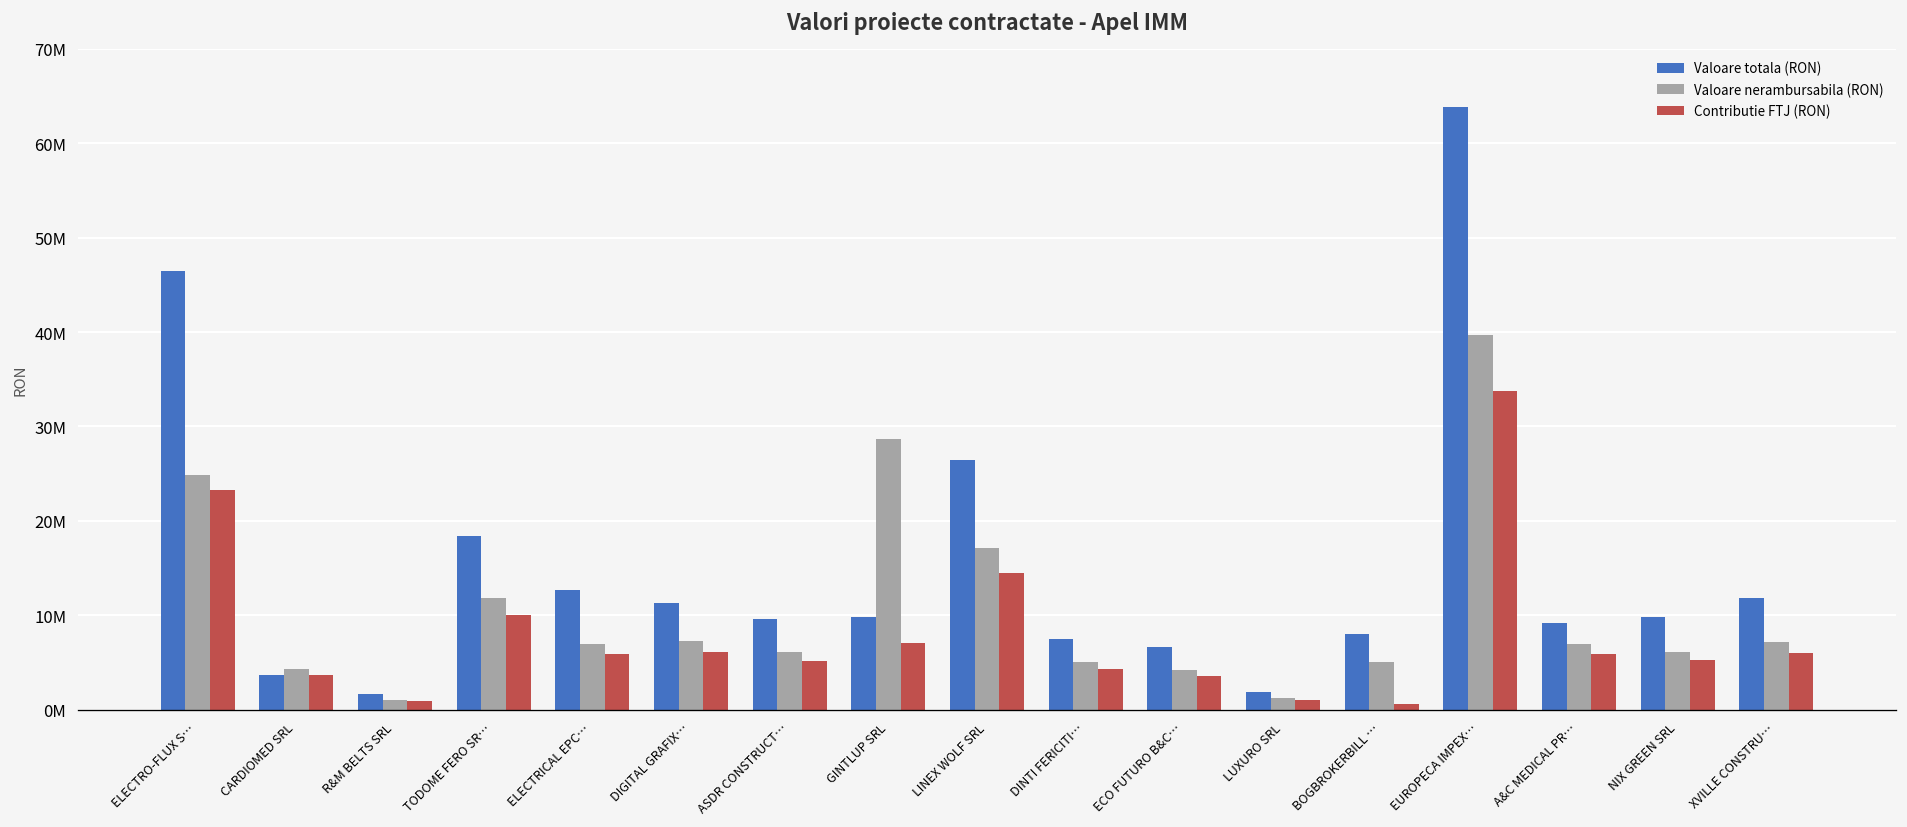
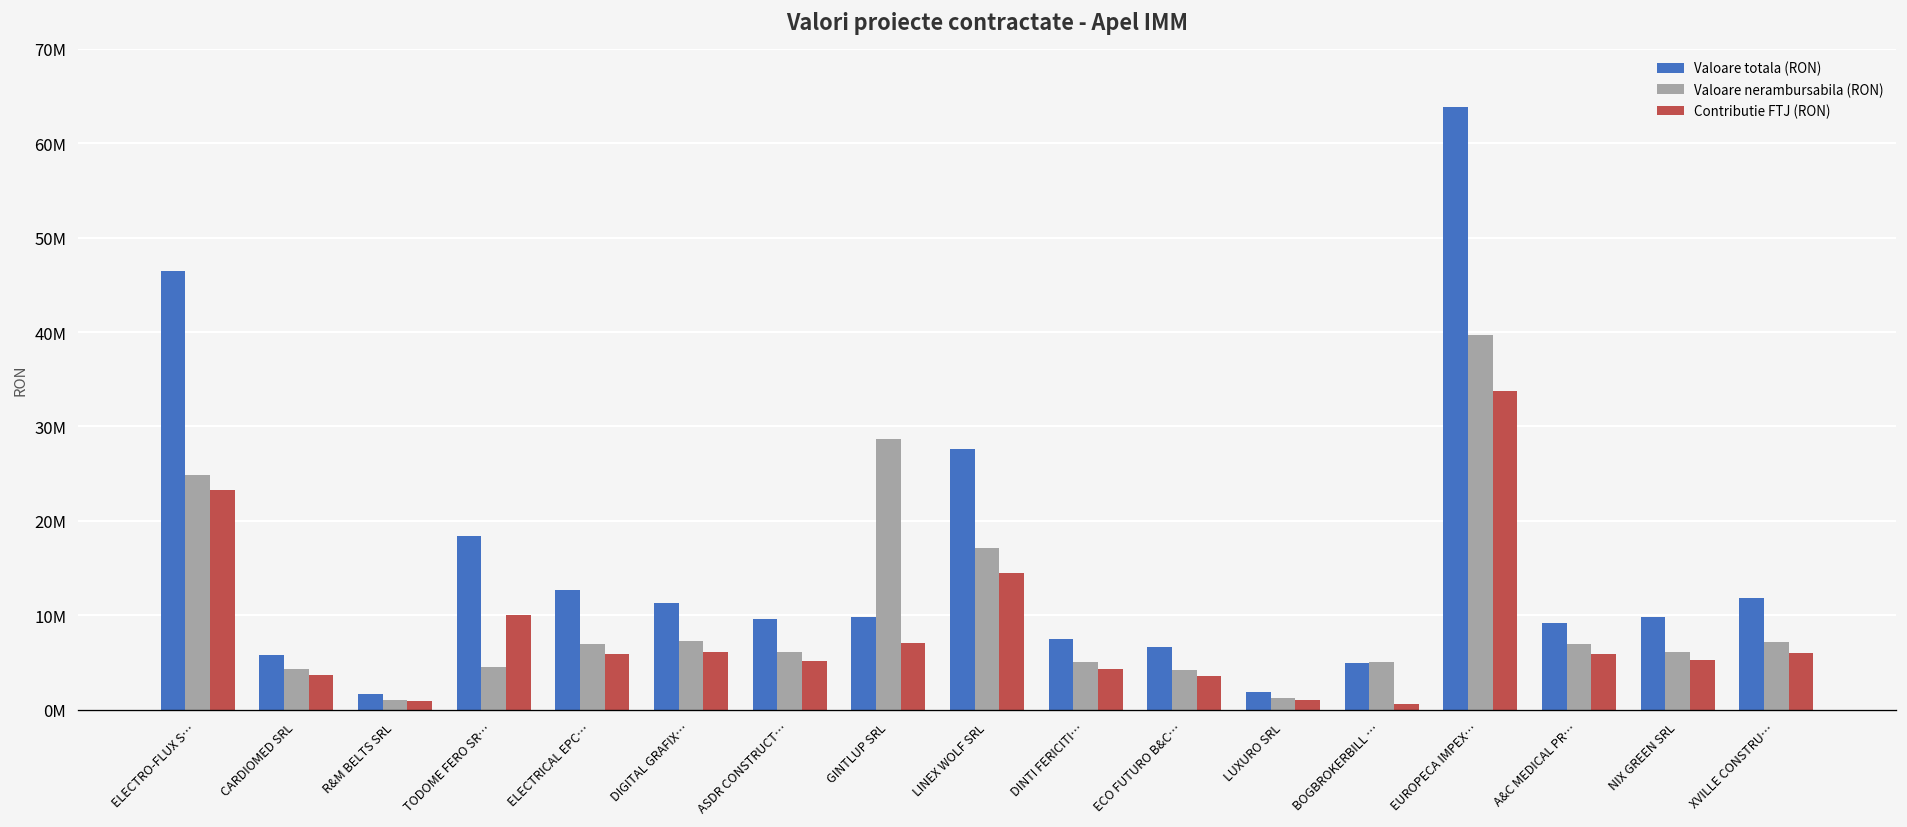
Valoare totala (RON), CARDIOMED SRL: 4000000 -> 6000000
Valoare nerambursabila (RON), TODOME FERO SR…: 12000000 -> 5000000
Valoare totala (RON), LINEX WOLF SRL: 26000000 -> 28000000
Valoare totala (RON), BOGBROKERBILL …: 8000000 -> 5000000
